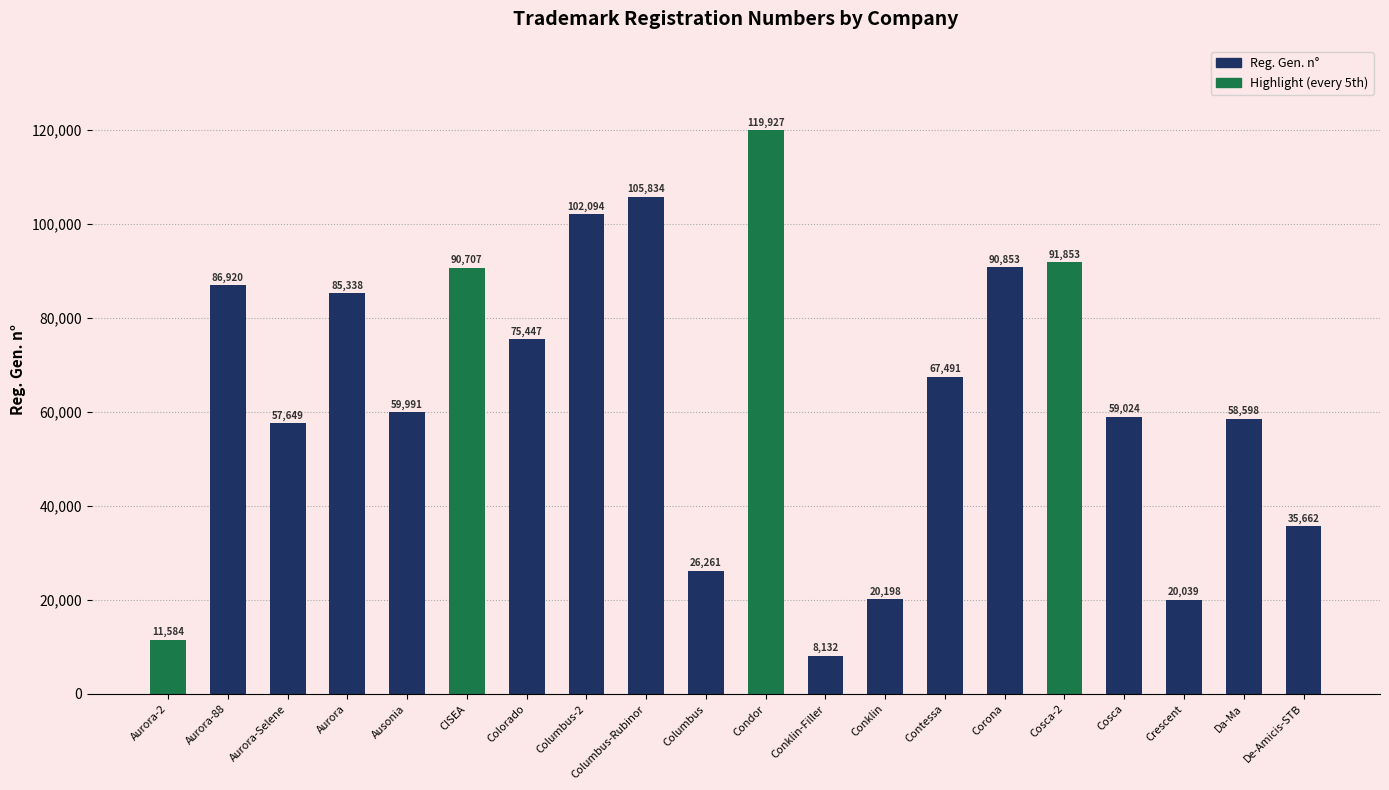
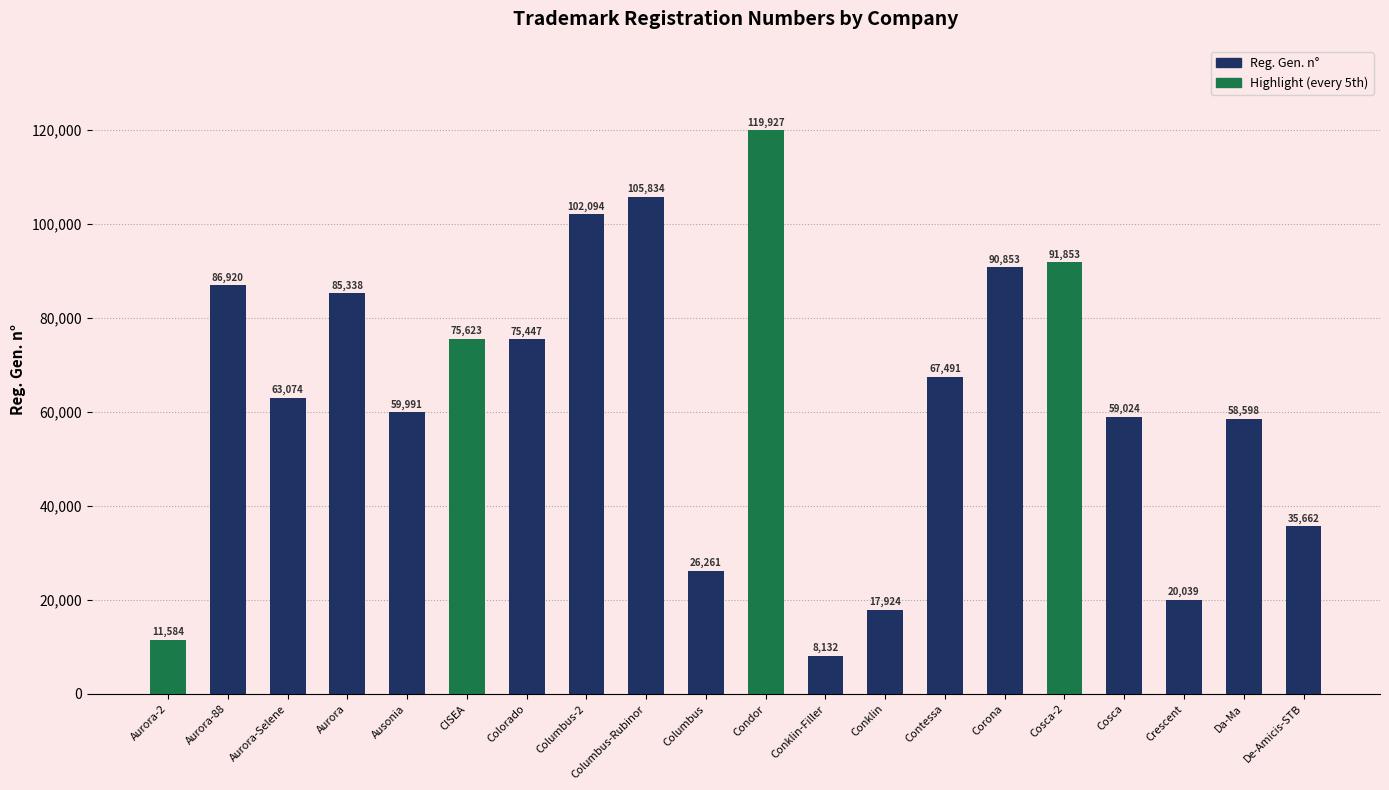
Aurora-Selene: 57,649 -> 63,074
CISEA: 90,707 -> 75,623
Conklin: 20,198 -> 17,924
